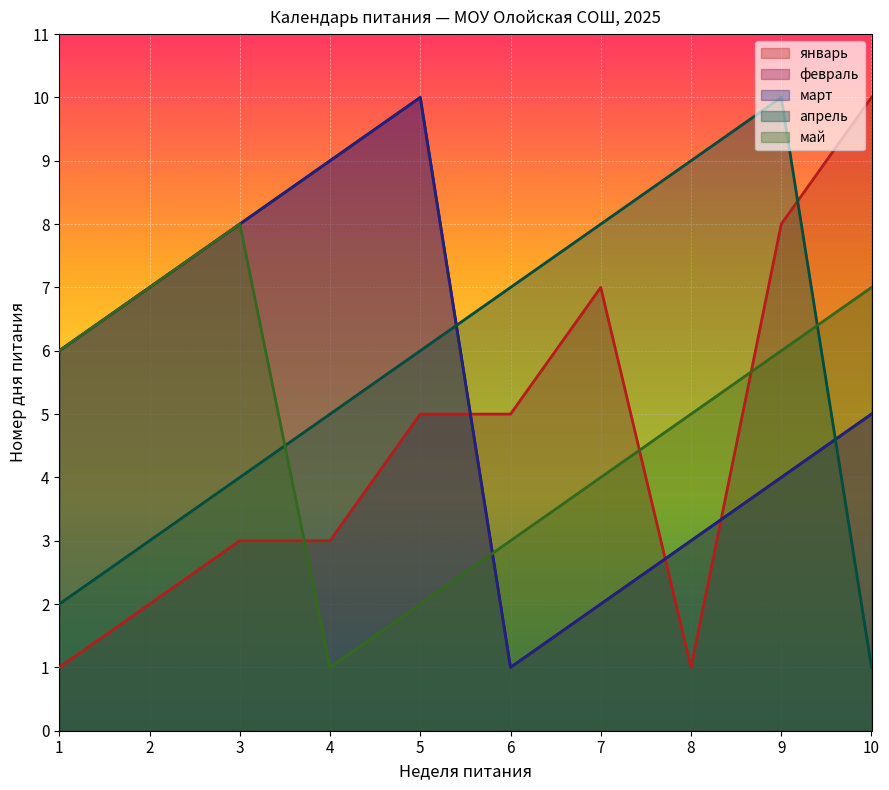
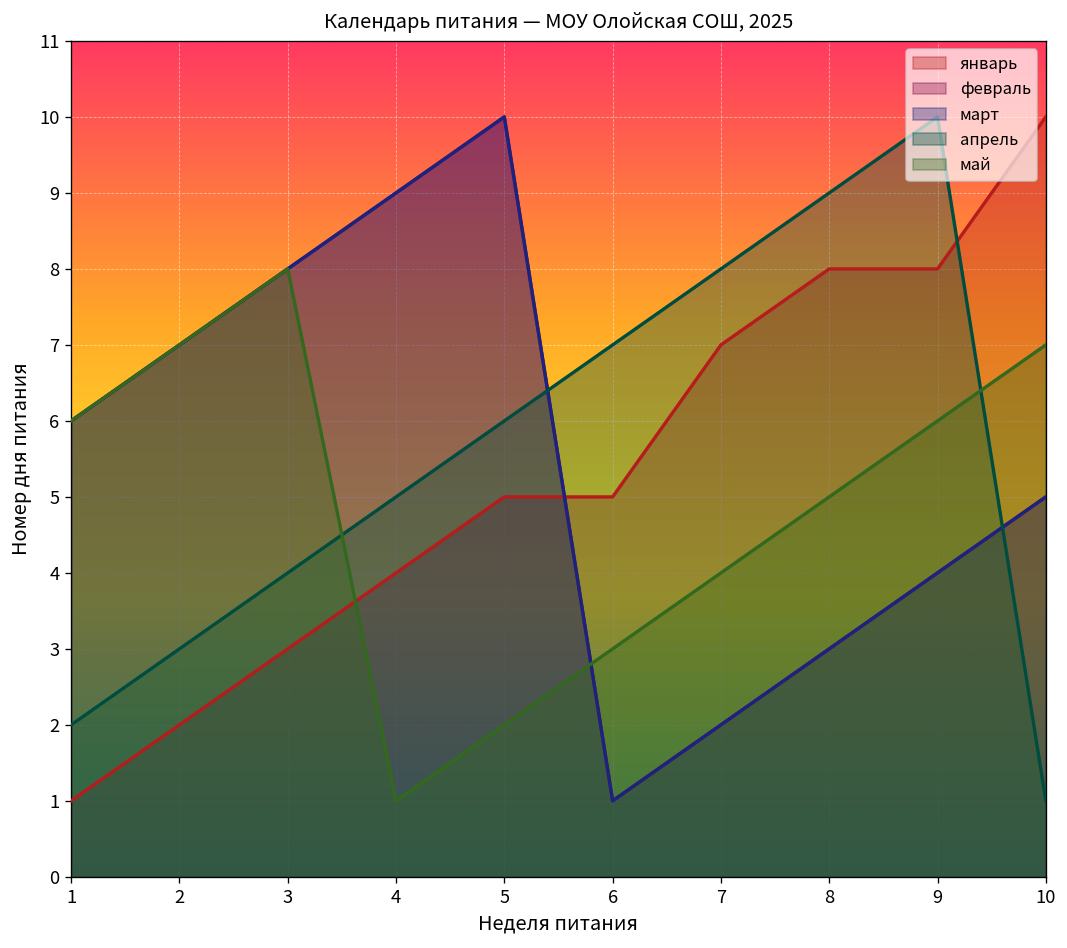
январь, 4: 3 -> 4
январь, 8: 1 -> 8
